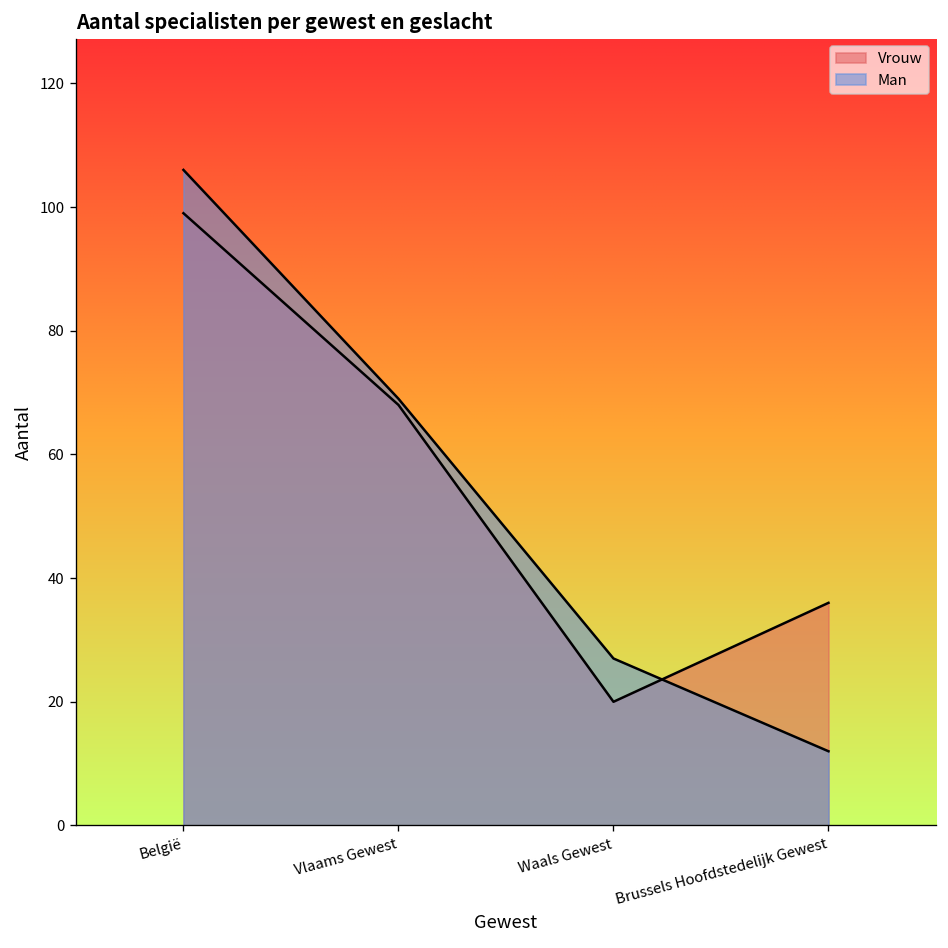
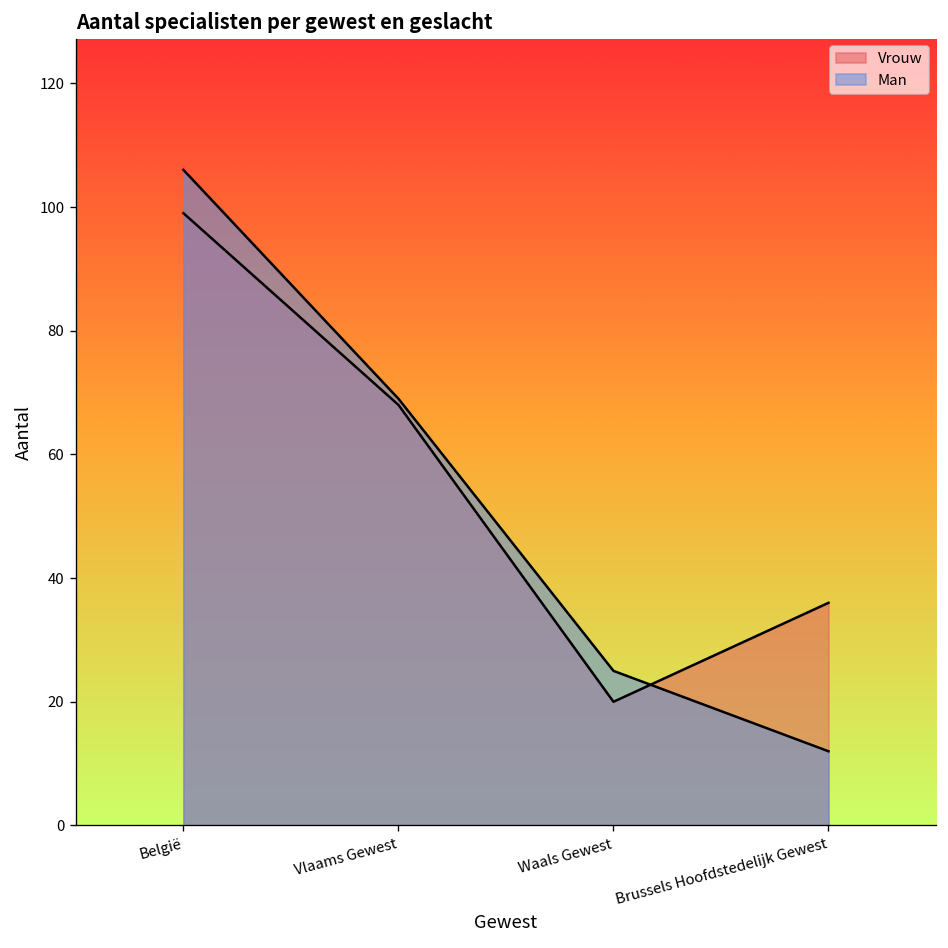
Man, Waals Gewest: 27 -> 25
